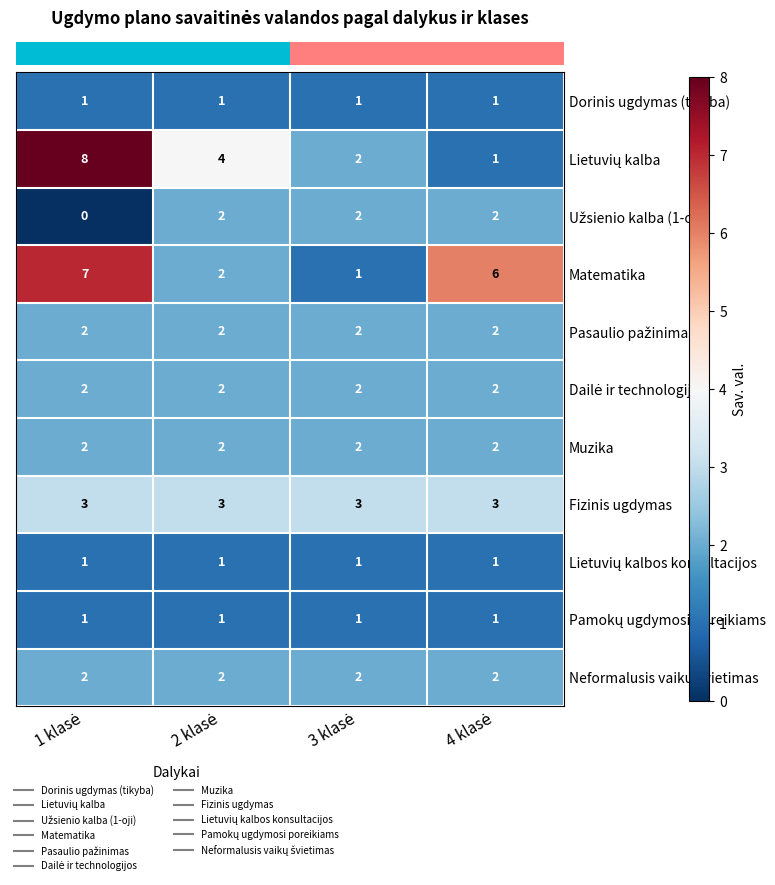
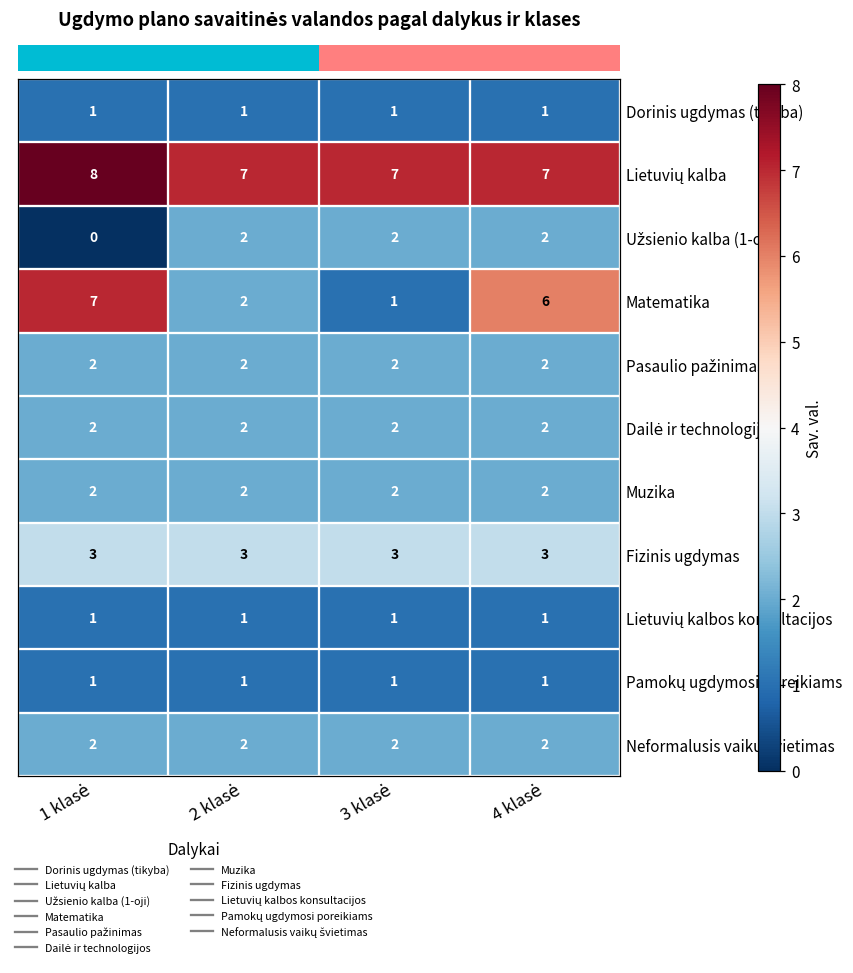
Lietuvių kalba, 2 klasė: 4 -> 7
Lietuvių kalba, 3 klasė: 2 -> 7
Lietuvių kalba, 4 klasė: 1 -> 7
